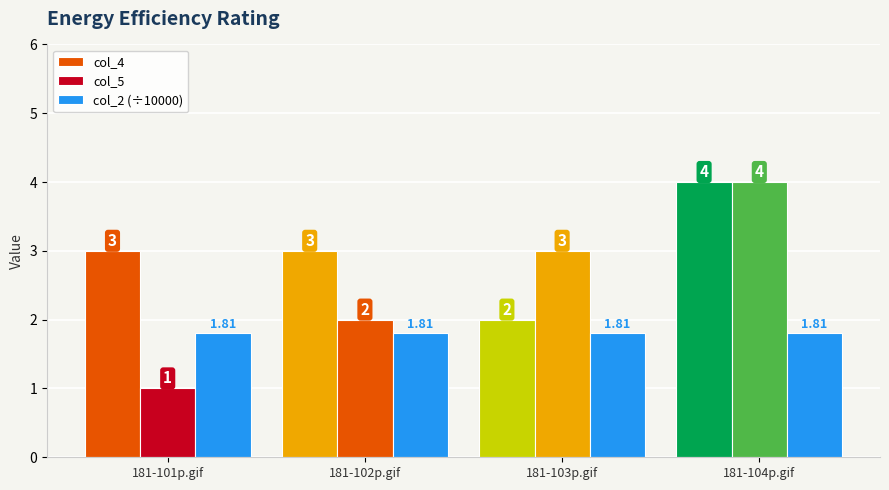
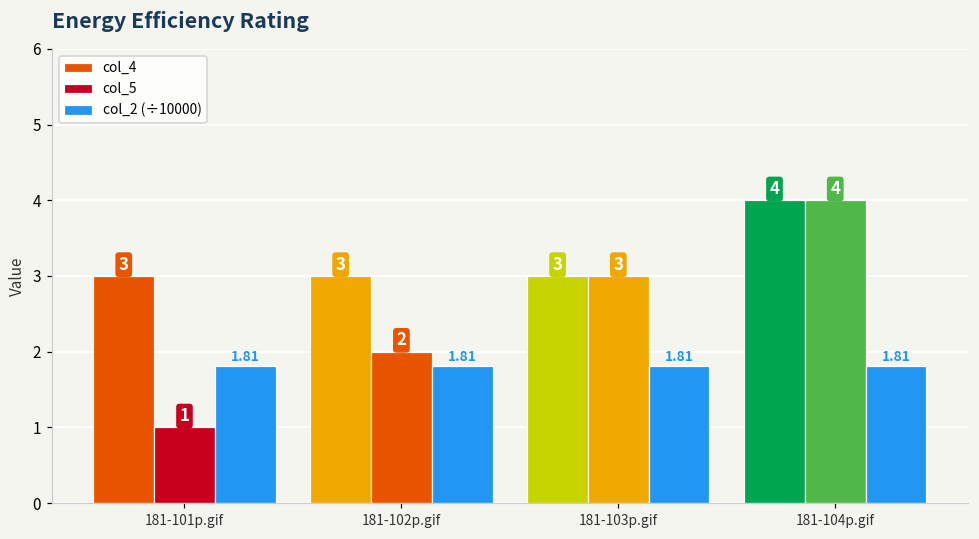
col_4, 181-103p.gif: 2 -> 3
